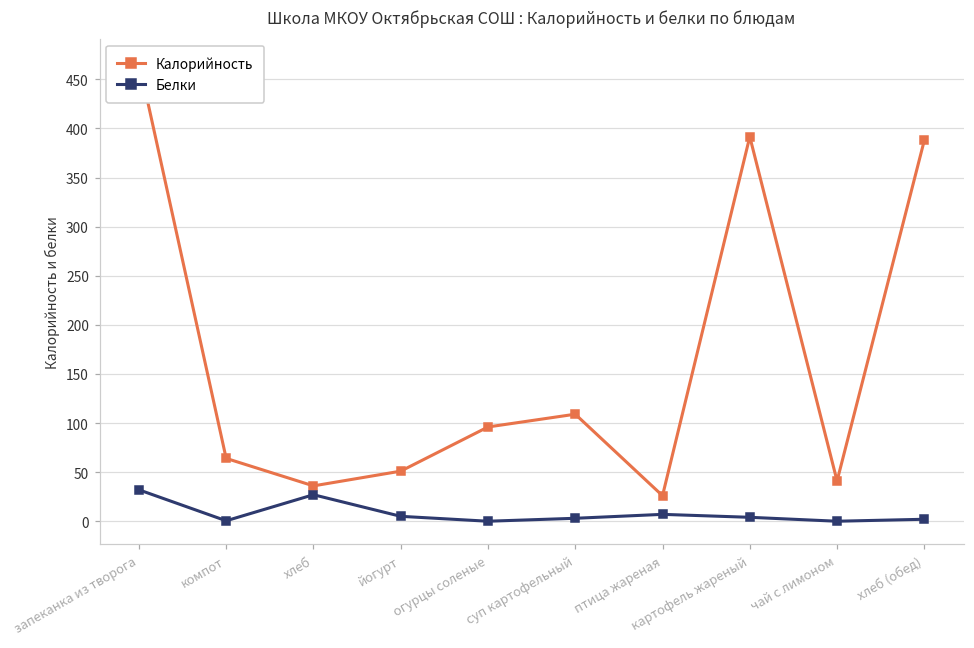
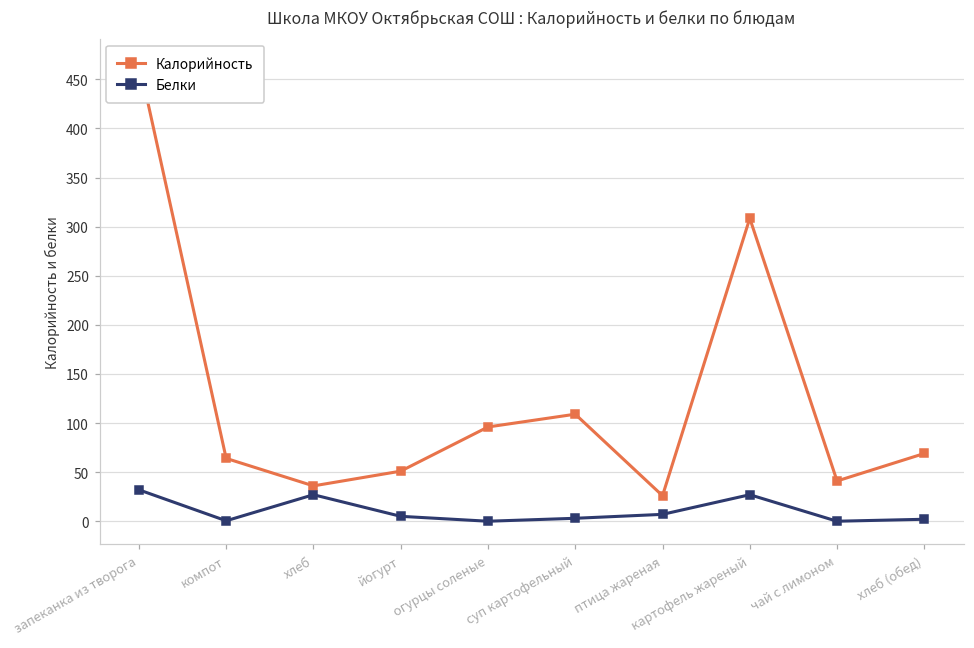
Калорийность, картофель жареный: 390 -> 310
Белки, картофель жареный: 0 -> 30
Калорийность, хлеб (обед): 390 -> 70
